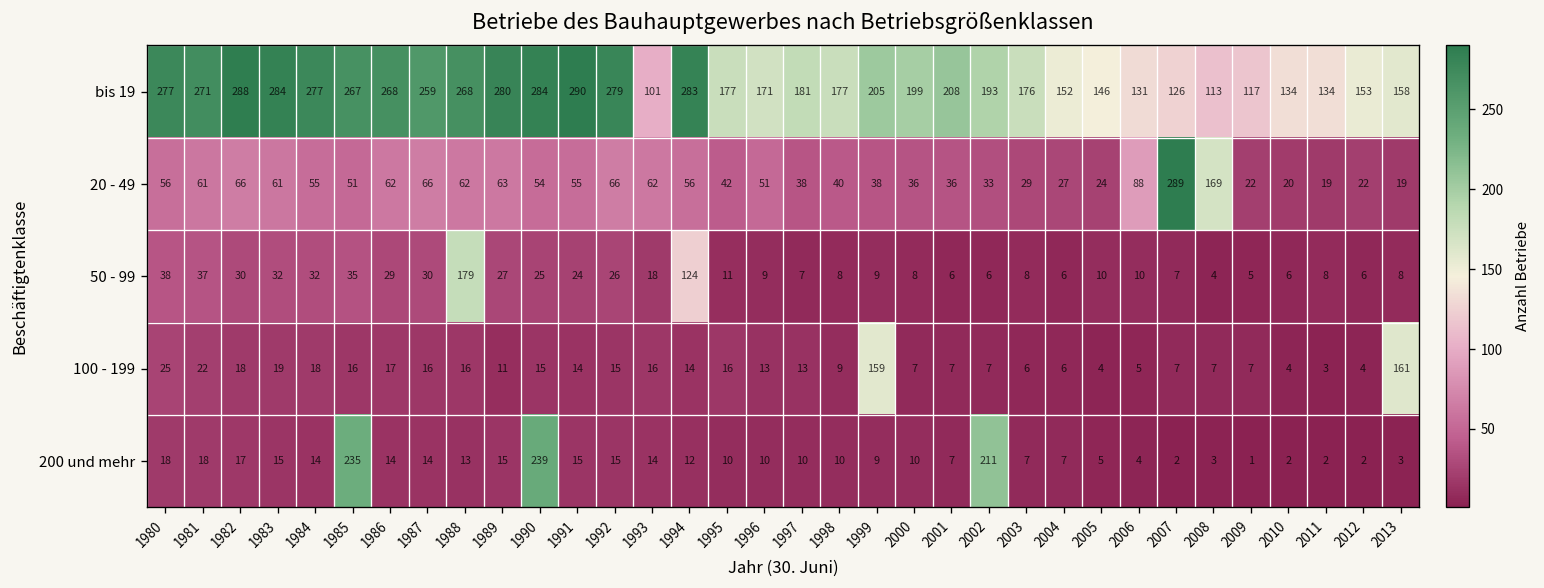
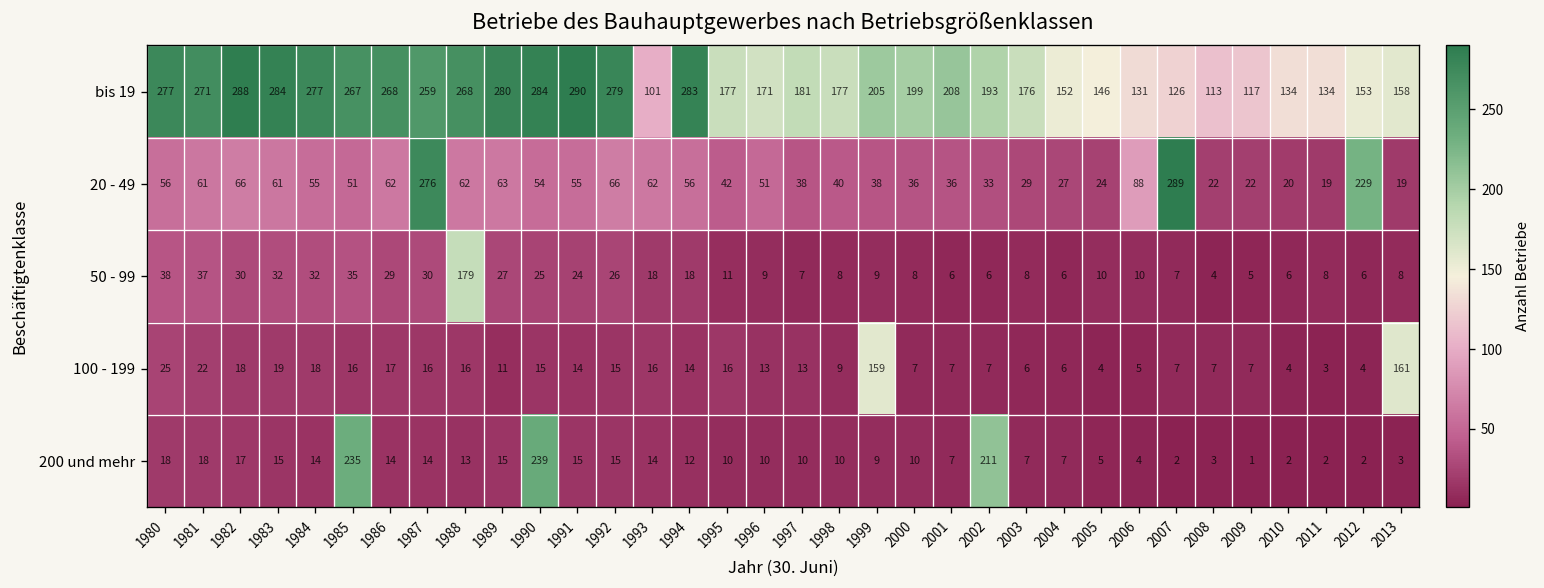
20 - 49, 1987: 66 -> 276
20 - 49, 2008: 169 -> 22
20 - 49, 2012: 22 -> 229
50 - 99, 1994: 124 -> 18
